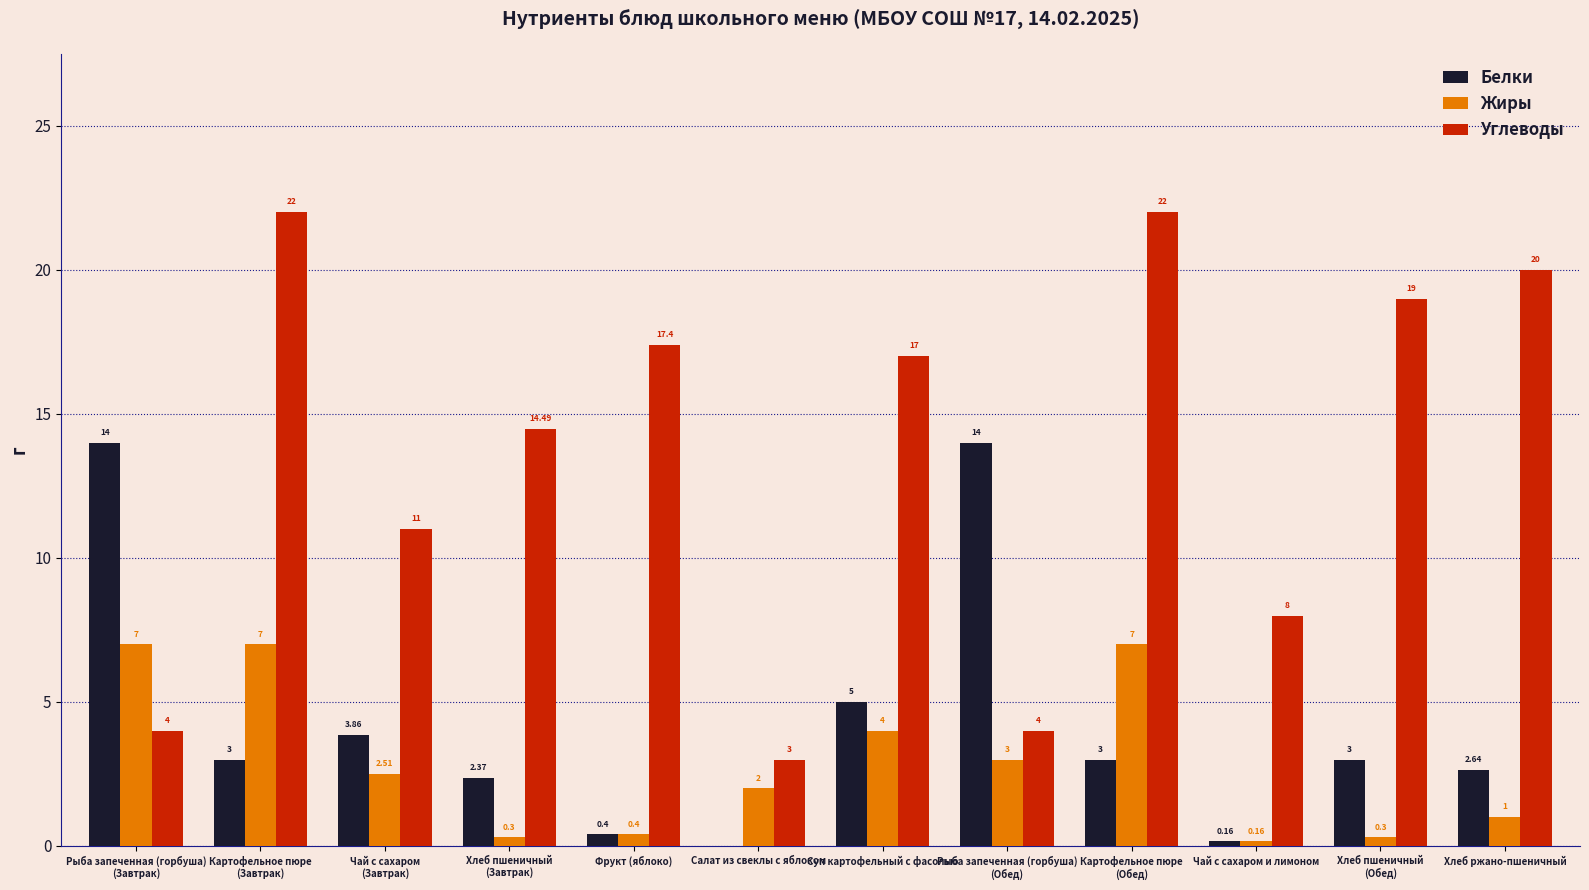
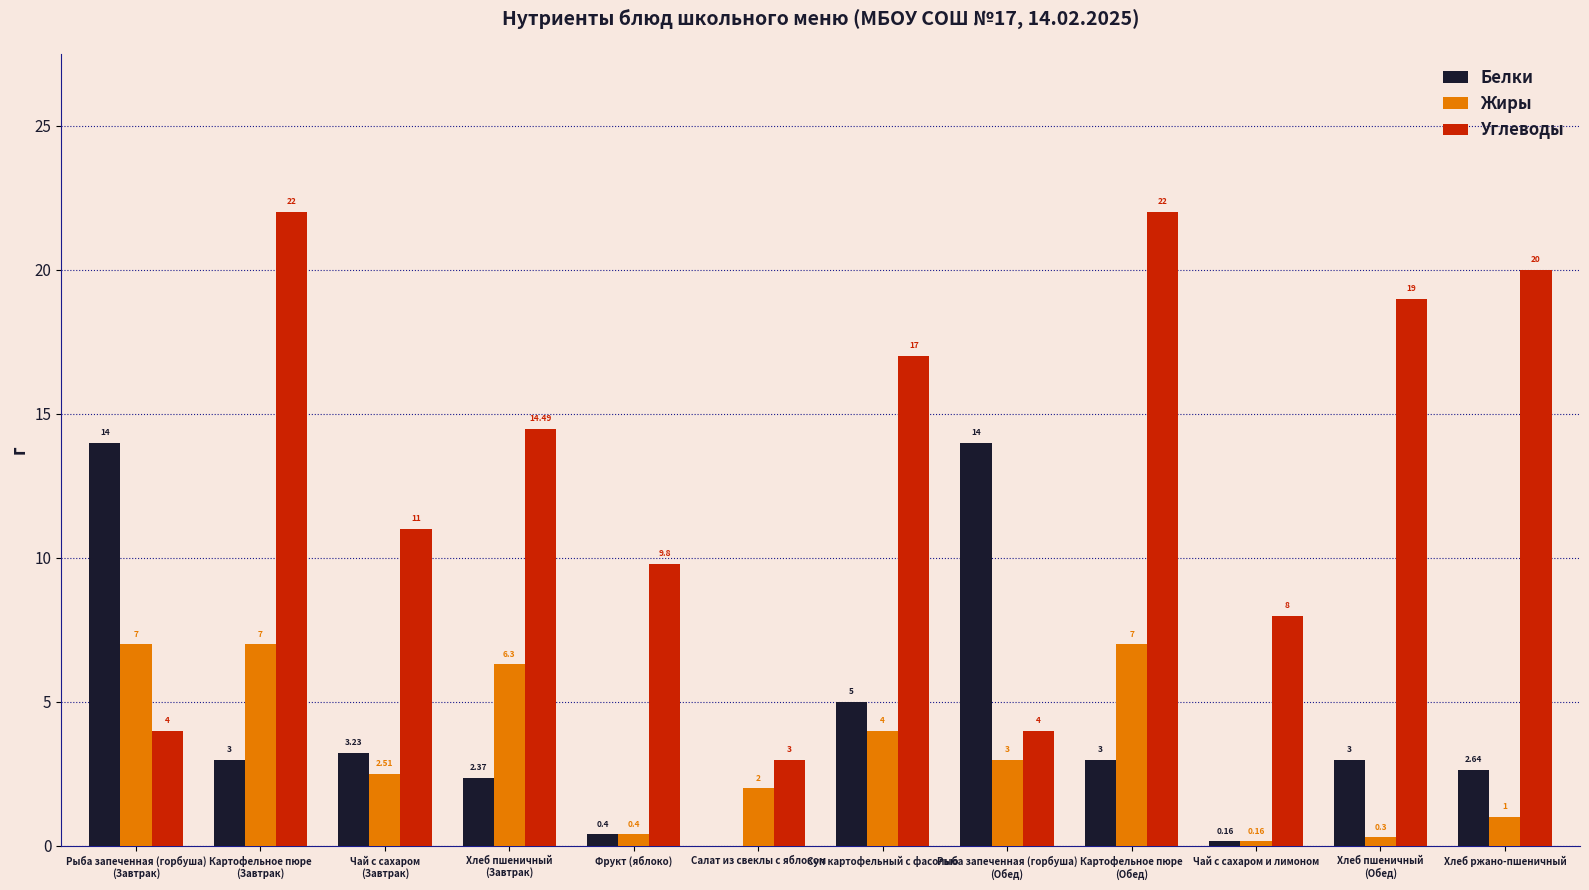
Белки, Чай с сахаром (Завтрак): 3.86 -> 3.23
Жиры, Хлеб пшеничный (Завтрак): 0.3 -> 6.3
Углеводы, Фрукт (яблоко): 17.4 -> 9.8
